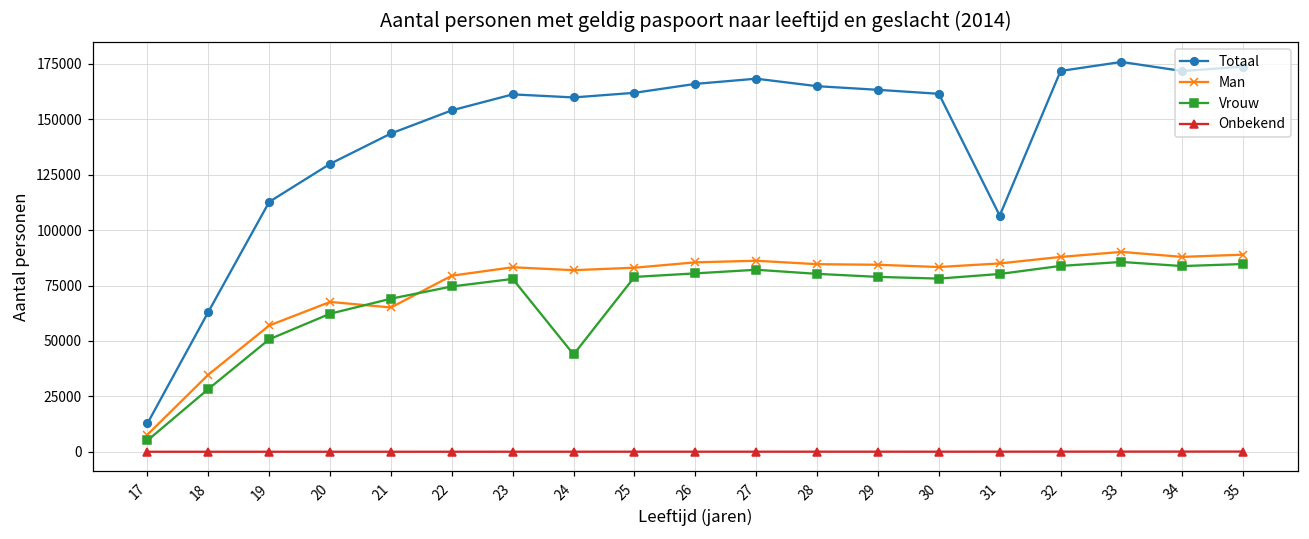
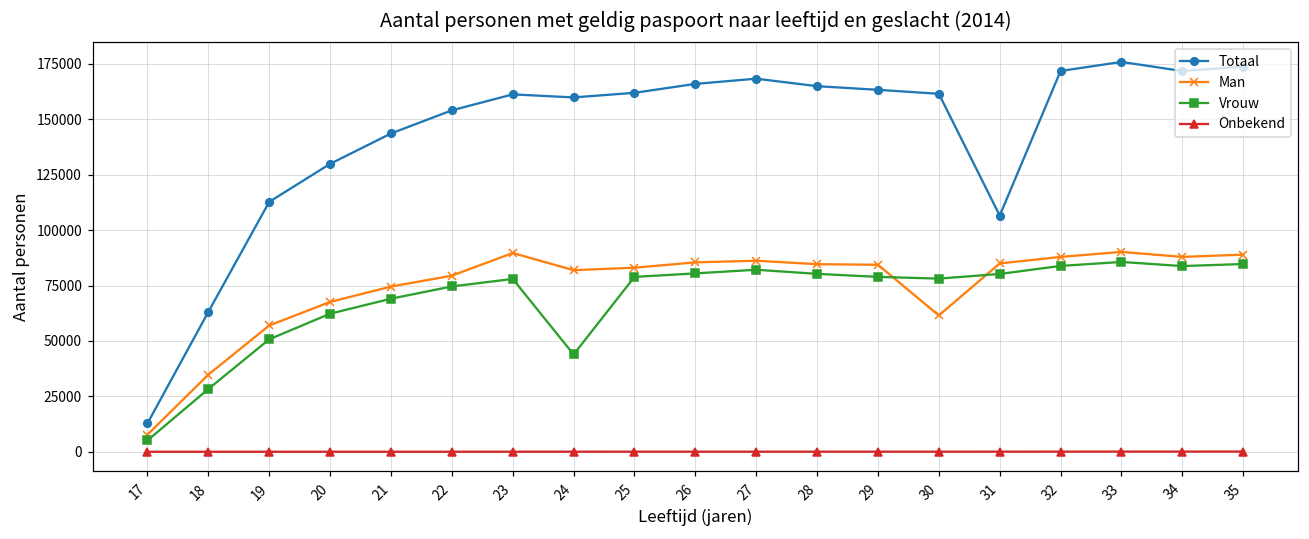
Man, 21: 65000 -> 75000
Man, 23: 83000 -> 90000
Man, 30: 83000 -> 62000
